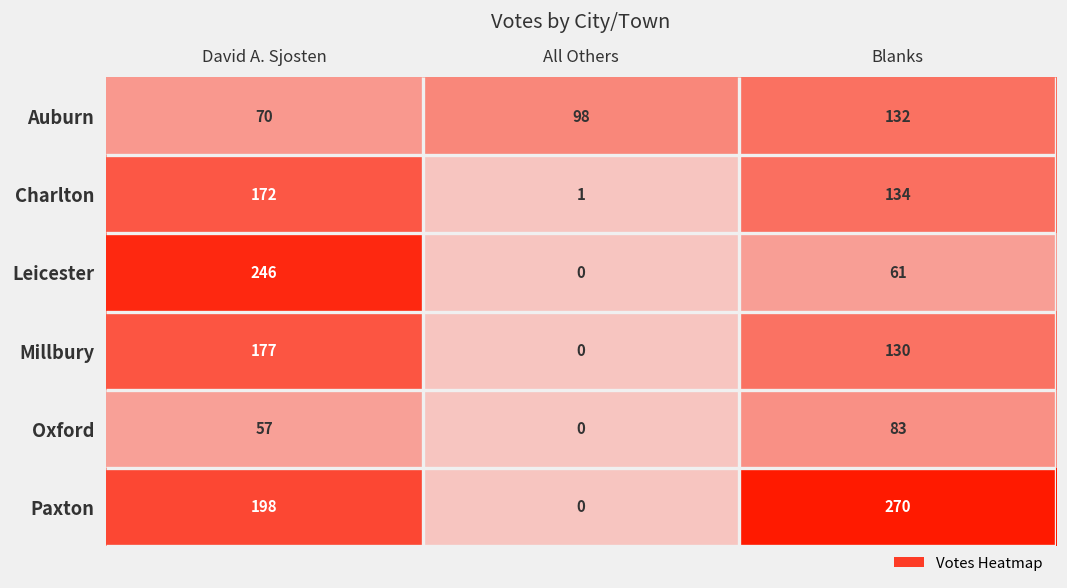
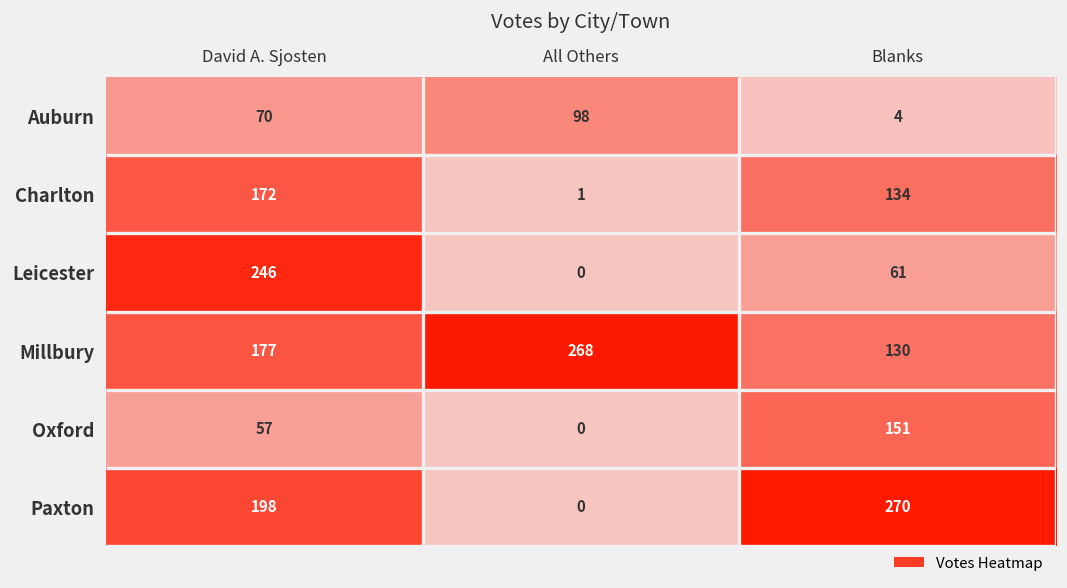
Auburn, Blanks: 132 -> 4
Millbury, All Others: 0 -> 268
Oxford, Blanks: 83 -> 151
